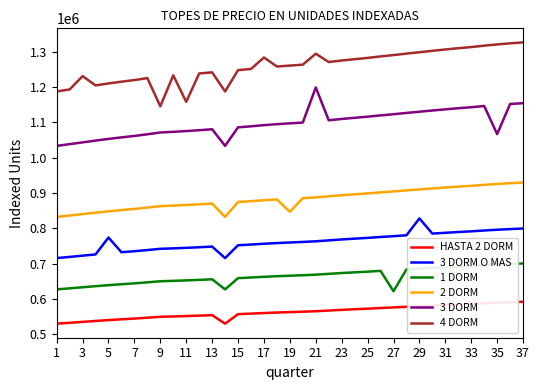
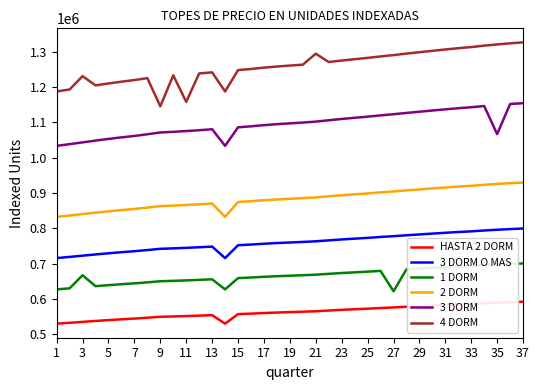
1 DORM, 3: 630000 -> 670000
3 DORM O MAS, 5: 770000 -> 730000
4 DORM, 17: 1280000 -> 1250000
2 DORM, 19: 850000 -> 880000
3 DORM, 21: 1200000 -> 1100000
3 DORM O MAS, 29: 830000 -> 780000
